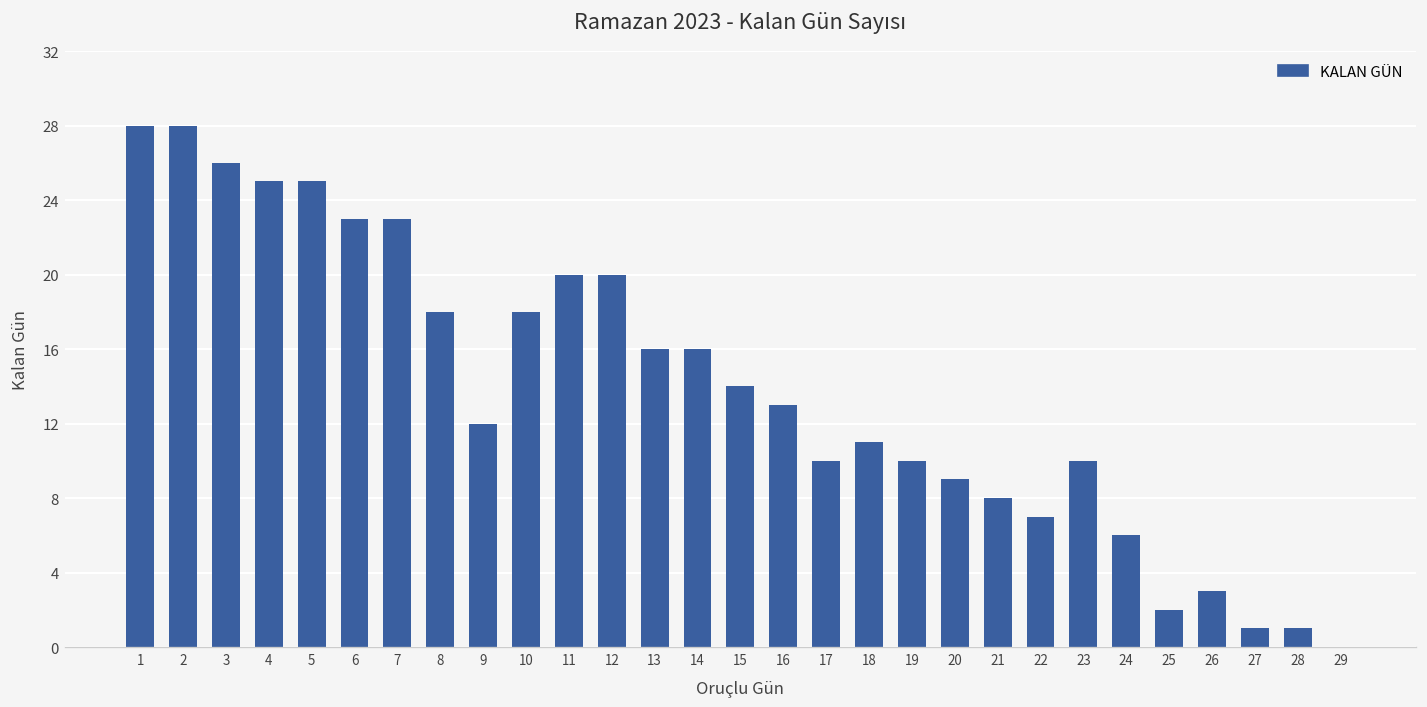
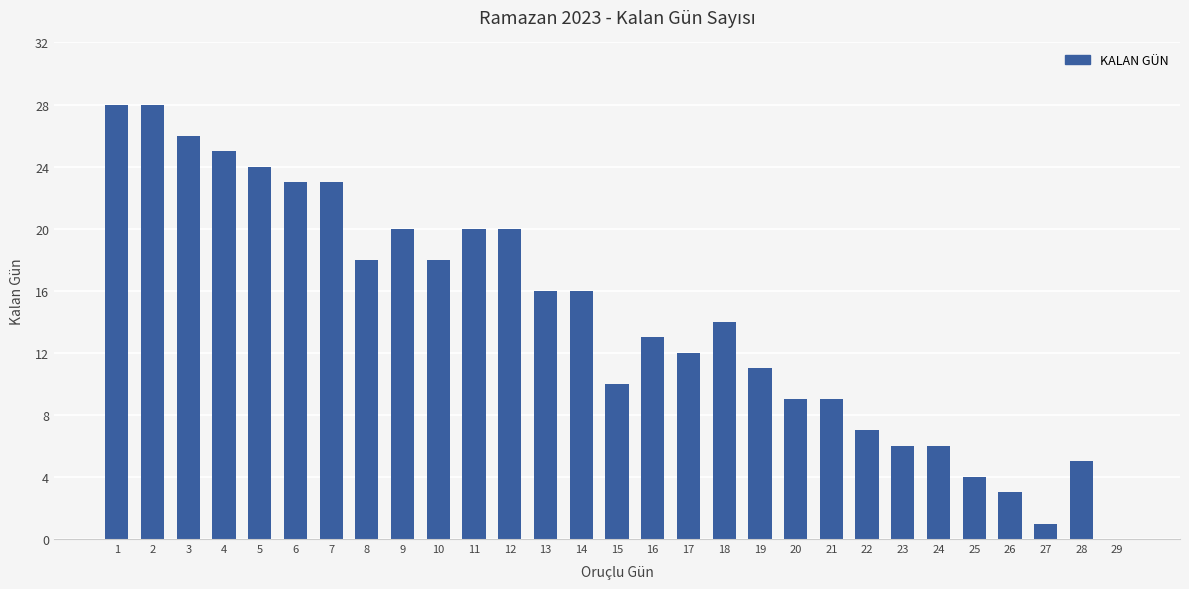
5: 25 -> 24
9: 12 -> 20
15: 14 -> 10
17: 10 -> 12
18: 11 -> 14
19: 10 -> 11
21: 8 -> 9
23: 10 -> 6
25: 2 -> 4
28: 1 -> 5
